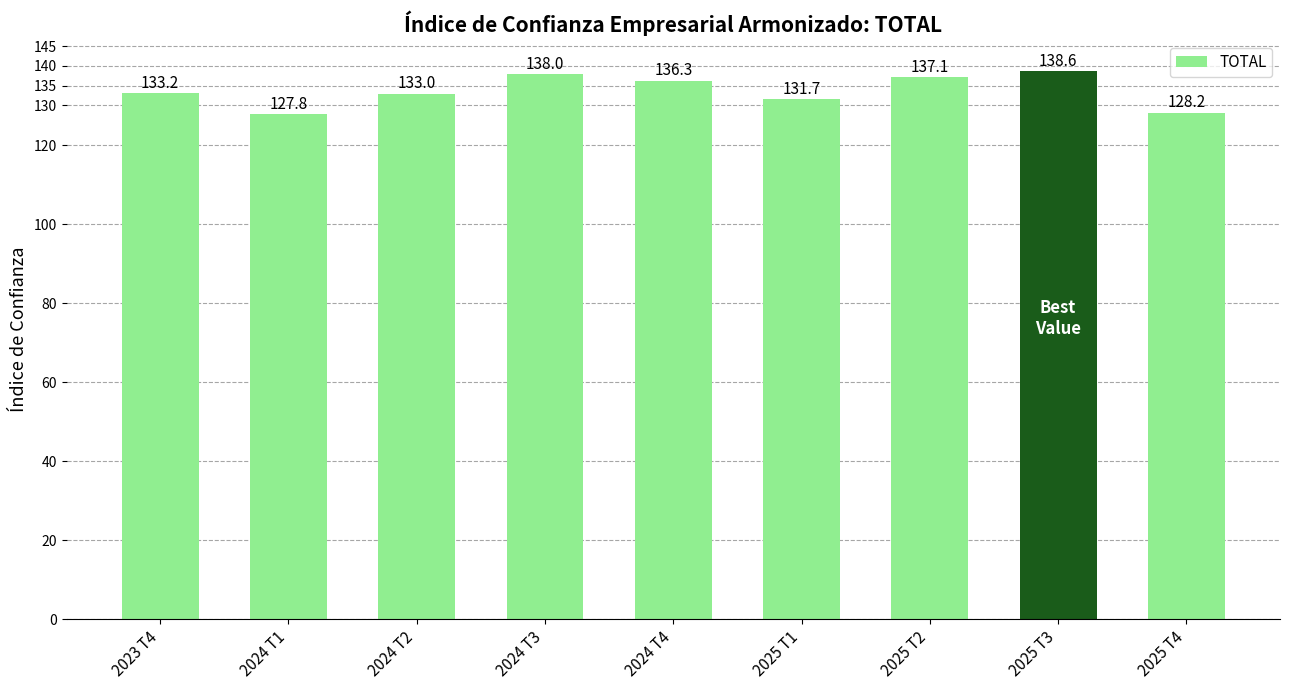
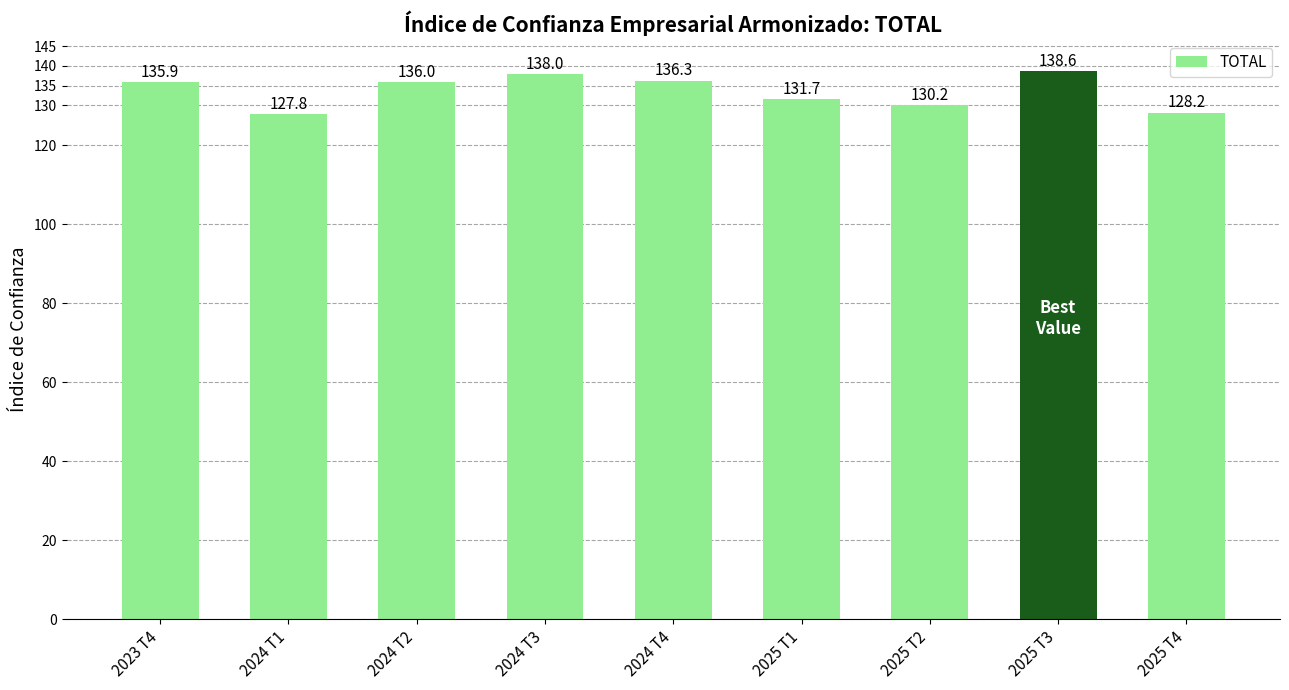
2023 T4: 133.2 -> 135.9
2024 T2: 133.0 -> 136.0
2025 T2: 137.1 -> 130.2
